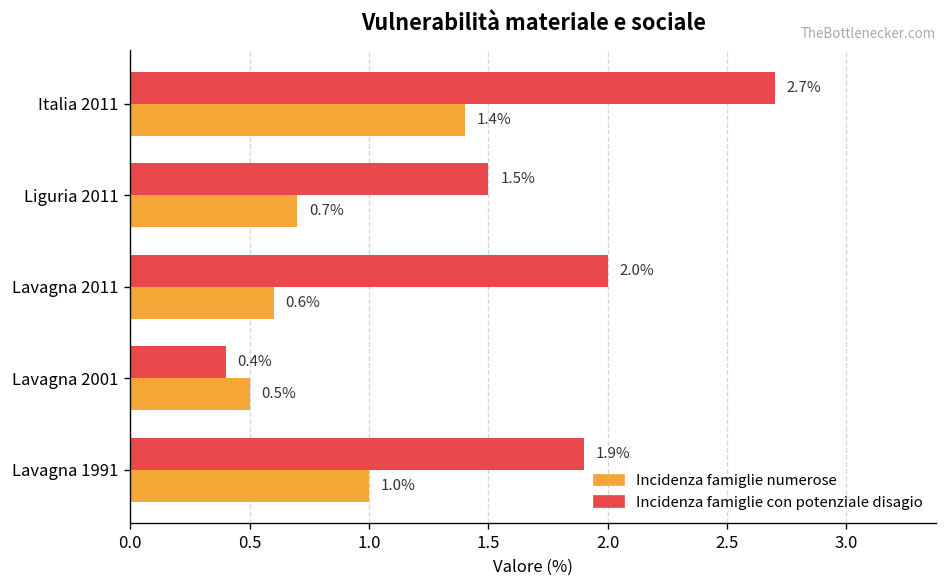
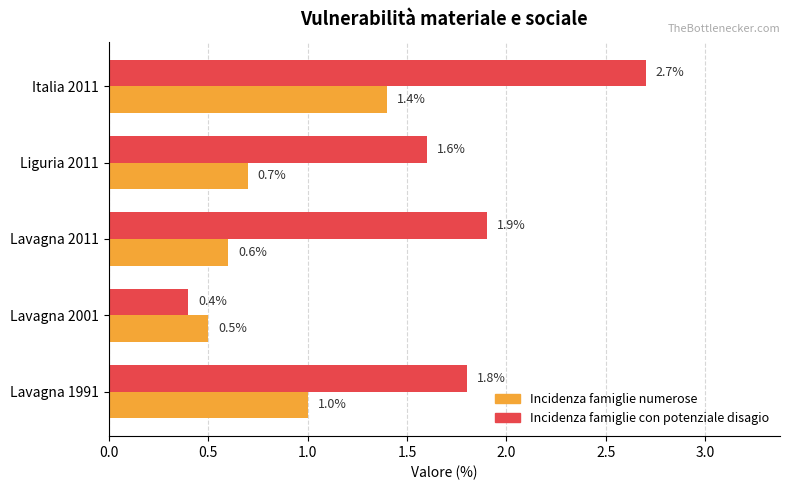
Incidenza famiglie con potenziale disagio, Liguria 2011: 1.5% -> 1.6%
Incidenza famiglie con potenziale disagio, Lavagna 2011: 2.0% -> 1.9%
Incidenza famiglie con potenziale disagio, Lavagna 1991: 1.9% -> 1.8%
